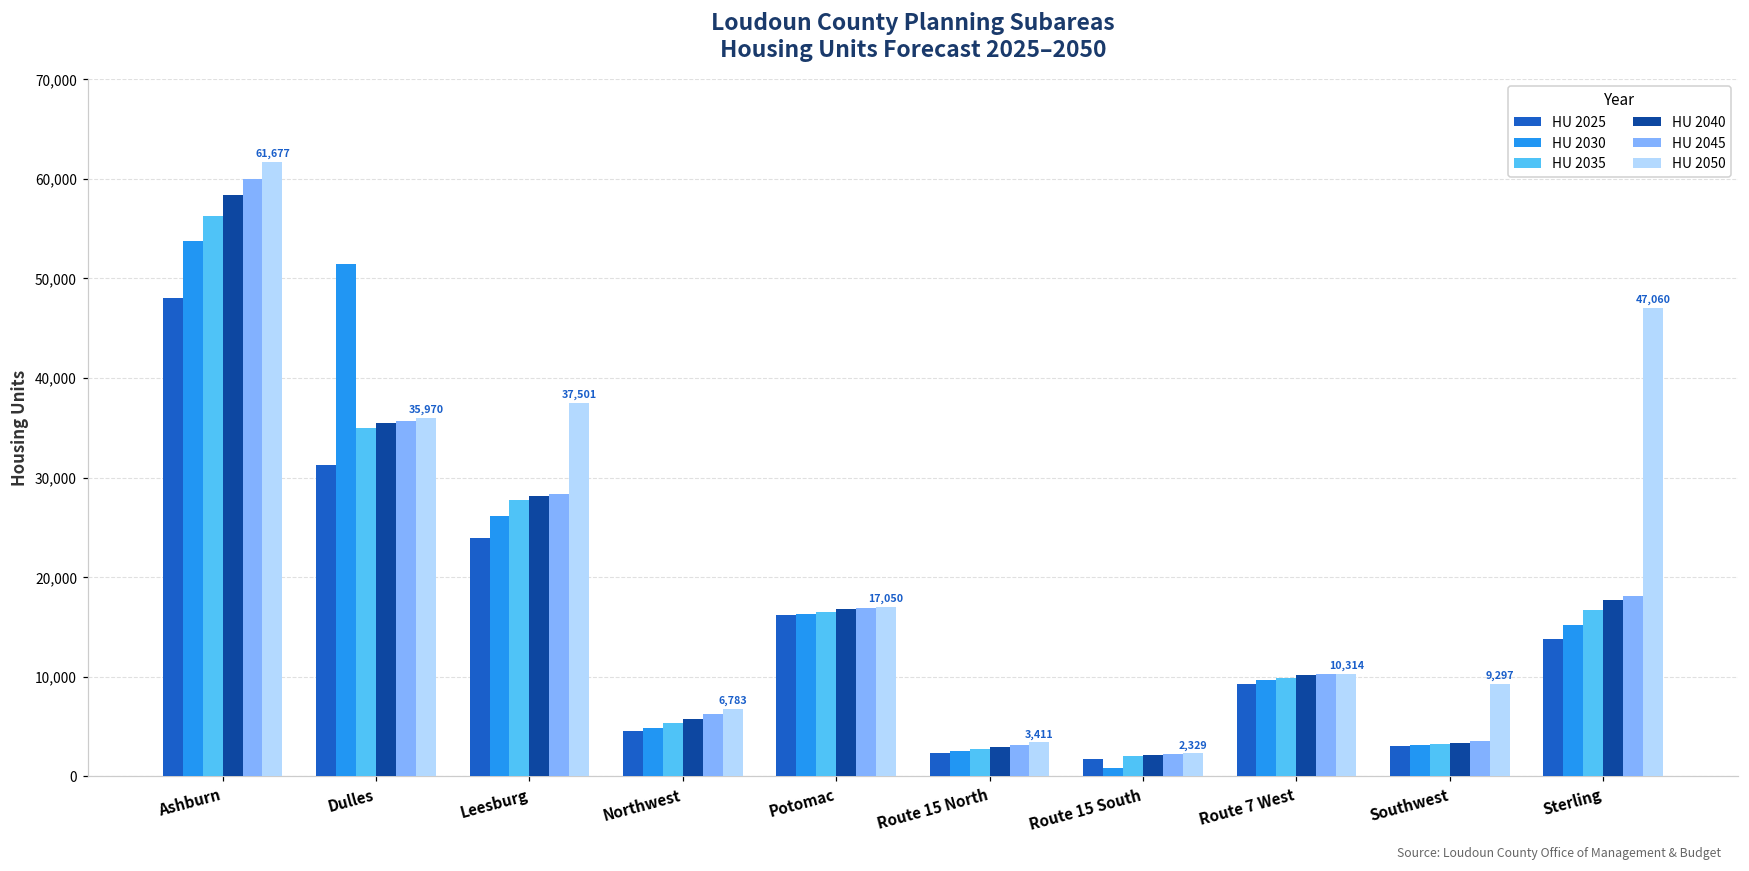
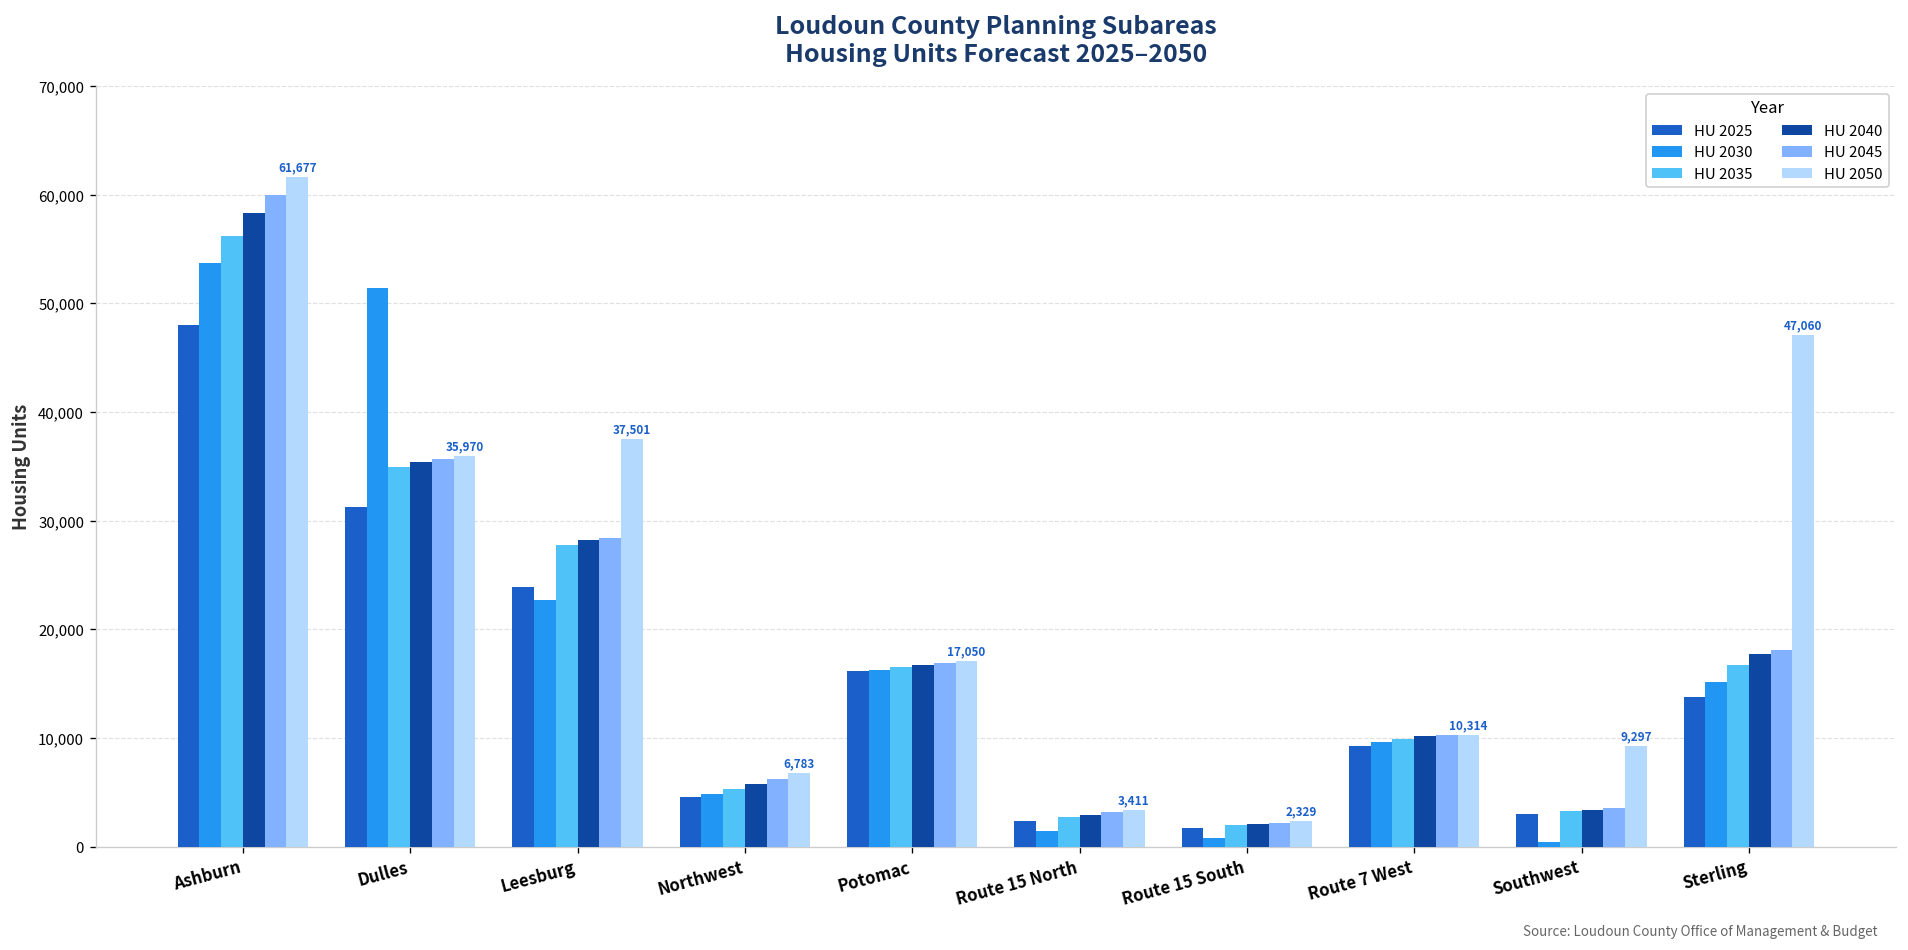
HU 2030, Leesburg: 26,000 -> 23,000
HU 2030, Route 15 North: 3,000 -> 1,000
HU 2030, Southwest: 3,000 -> 0
